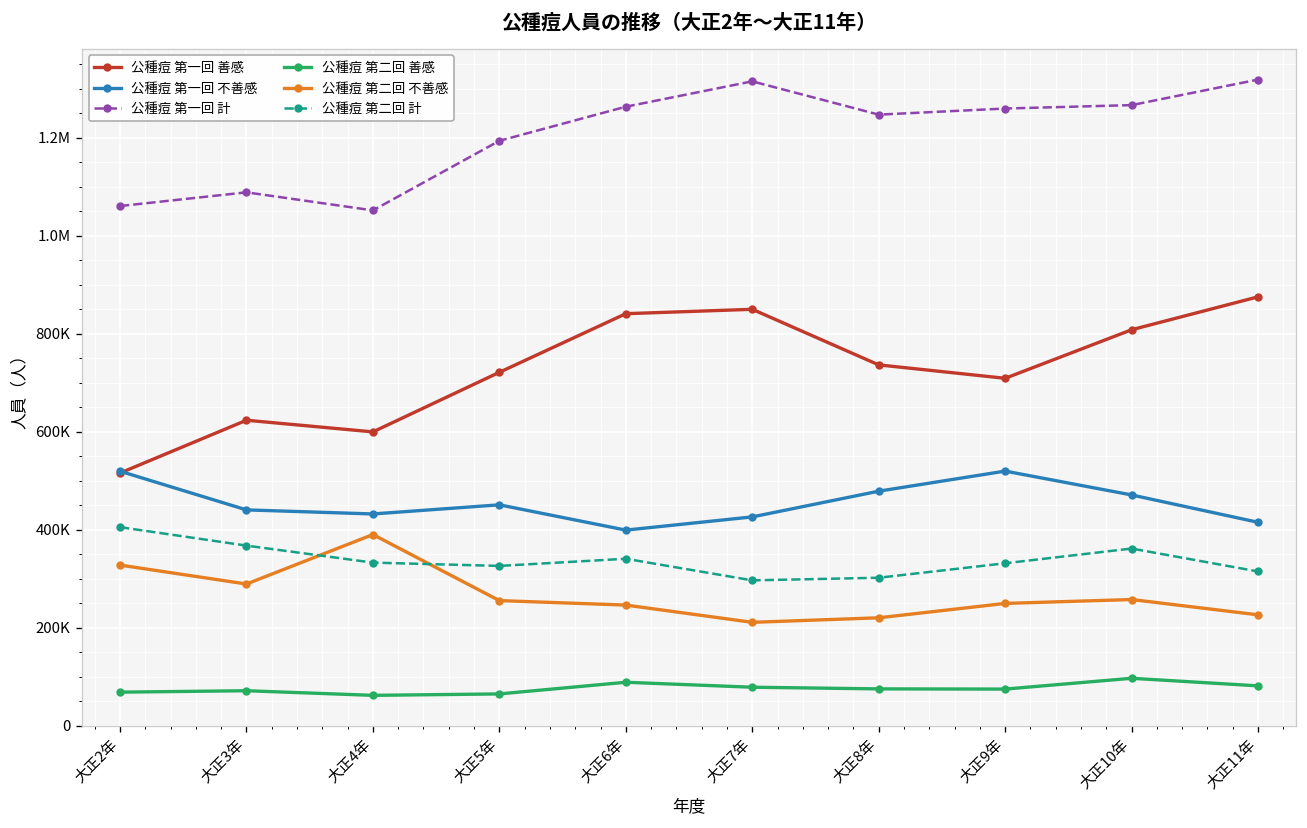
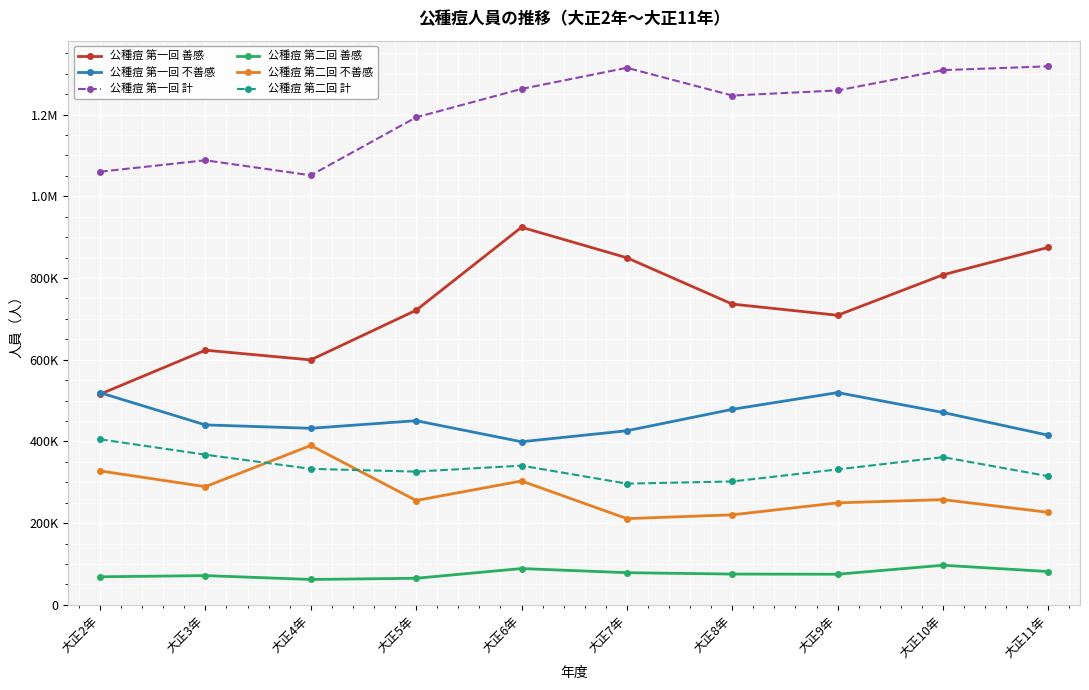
公種痘 第一回 善感, 大正6年: 840000 -> 920000
公種痘 第二回 不善感, 大正6年: 250000 -> 300000
公種痘 第一回 計, 大正10年: 1270000 -> 1310000
